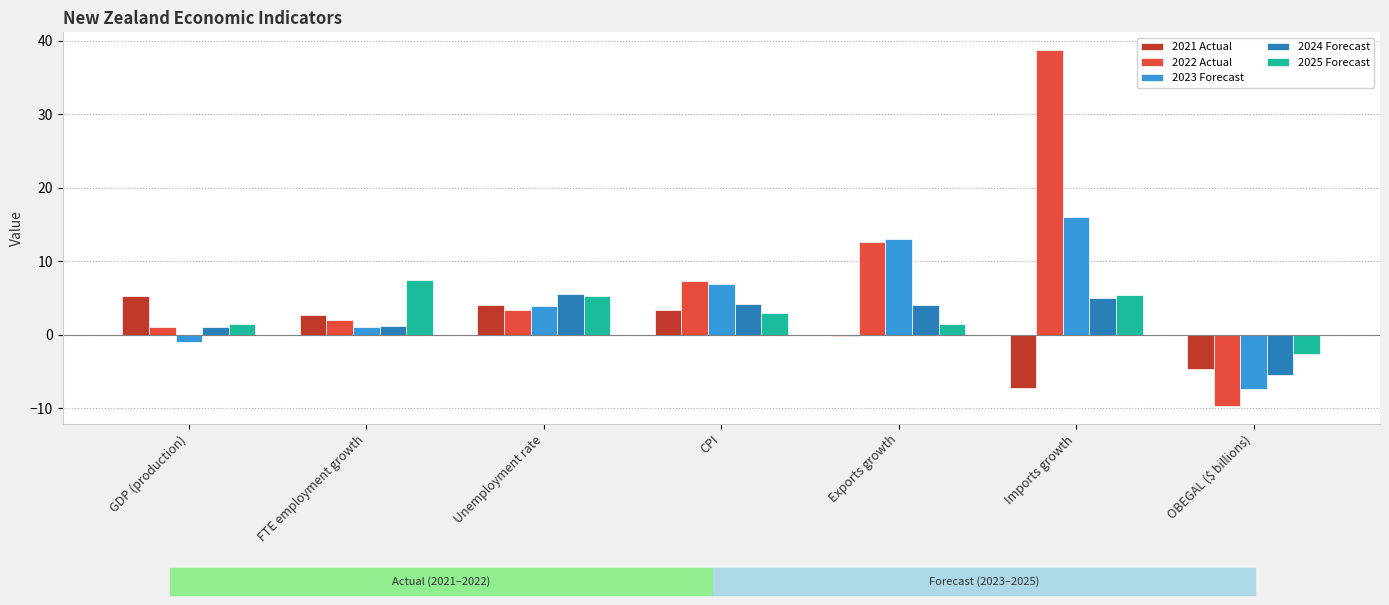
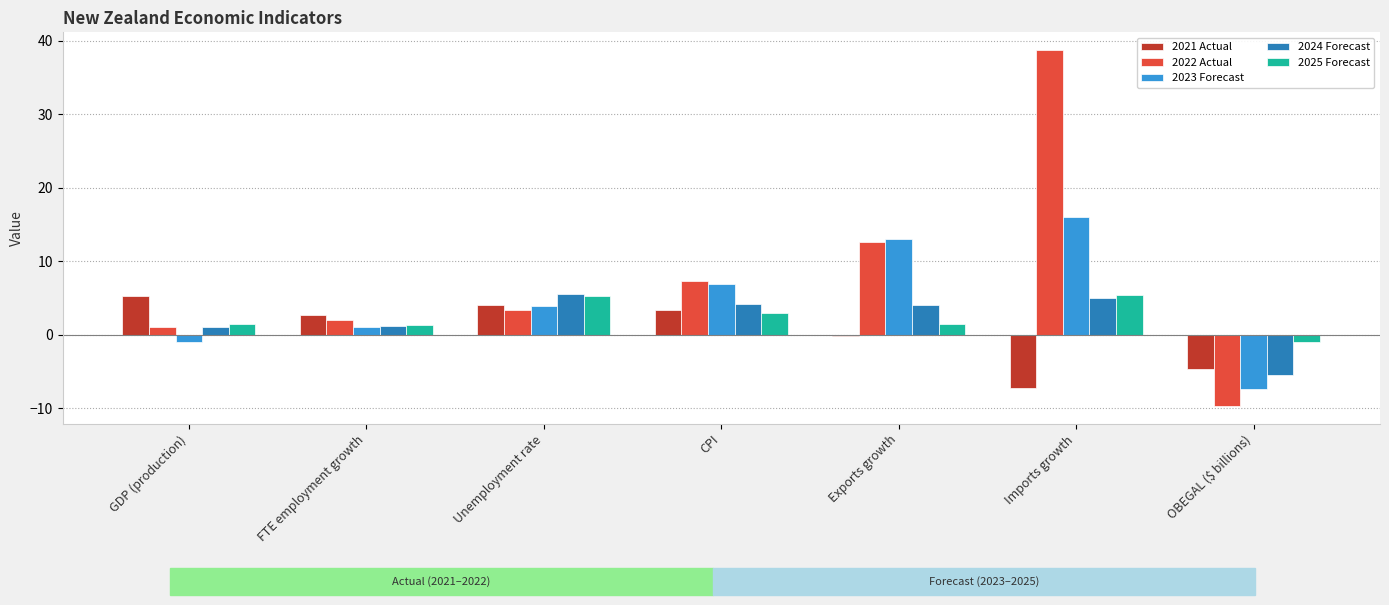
2025 Forecast, FTE employment growth: 7 -> 1
2025 Forecast, OBEGAL ($ billions): -3 -> -1
